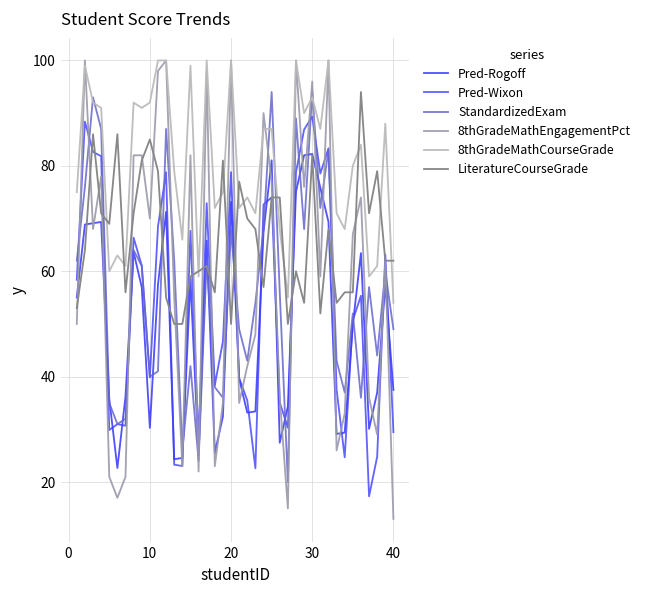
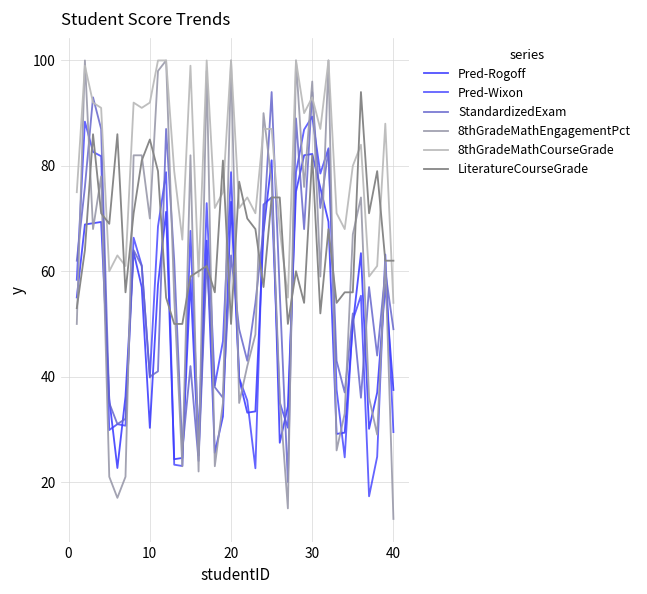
StandardizedExam, 20: 68 -> 63
